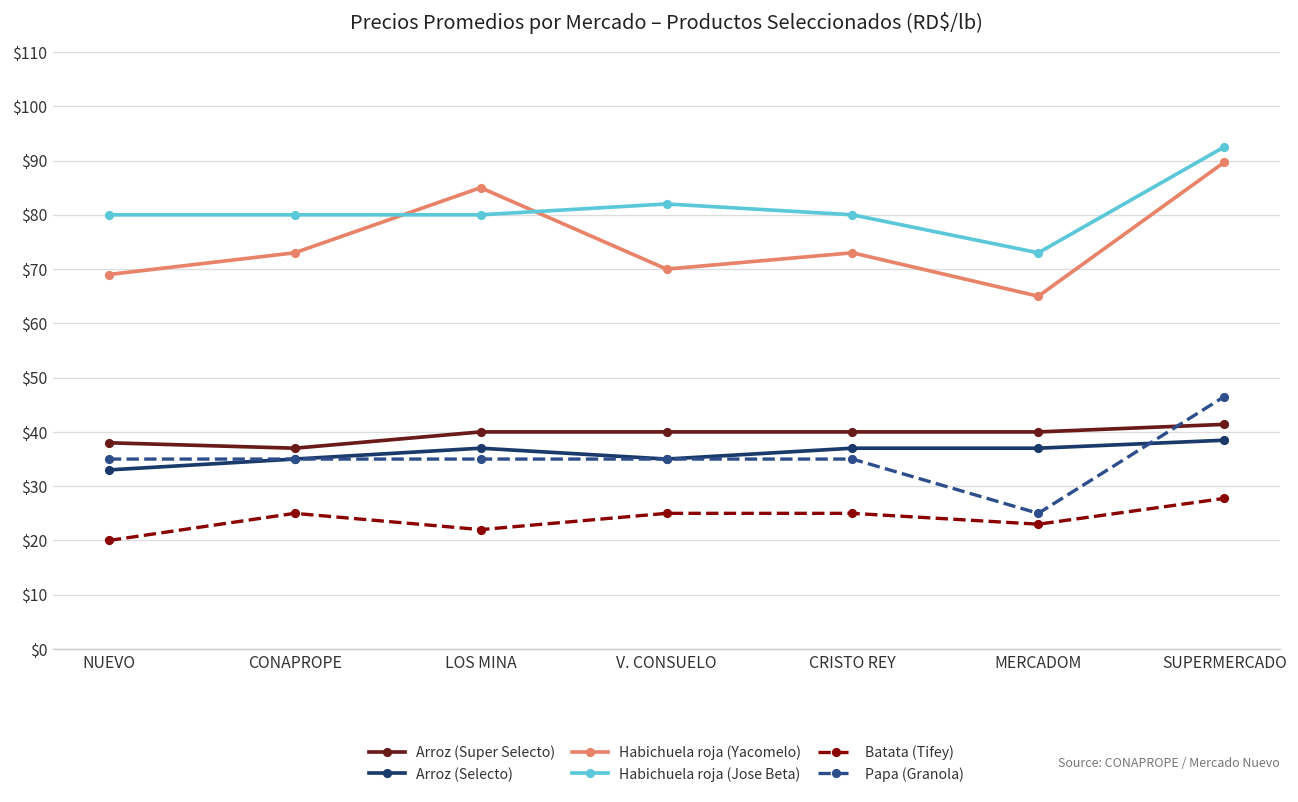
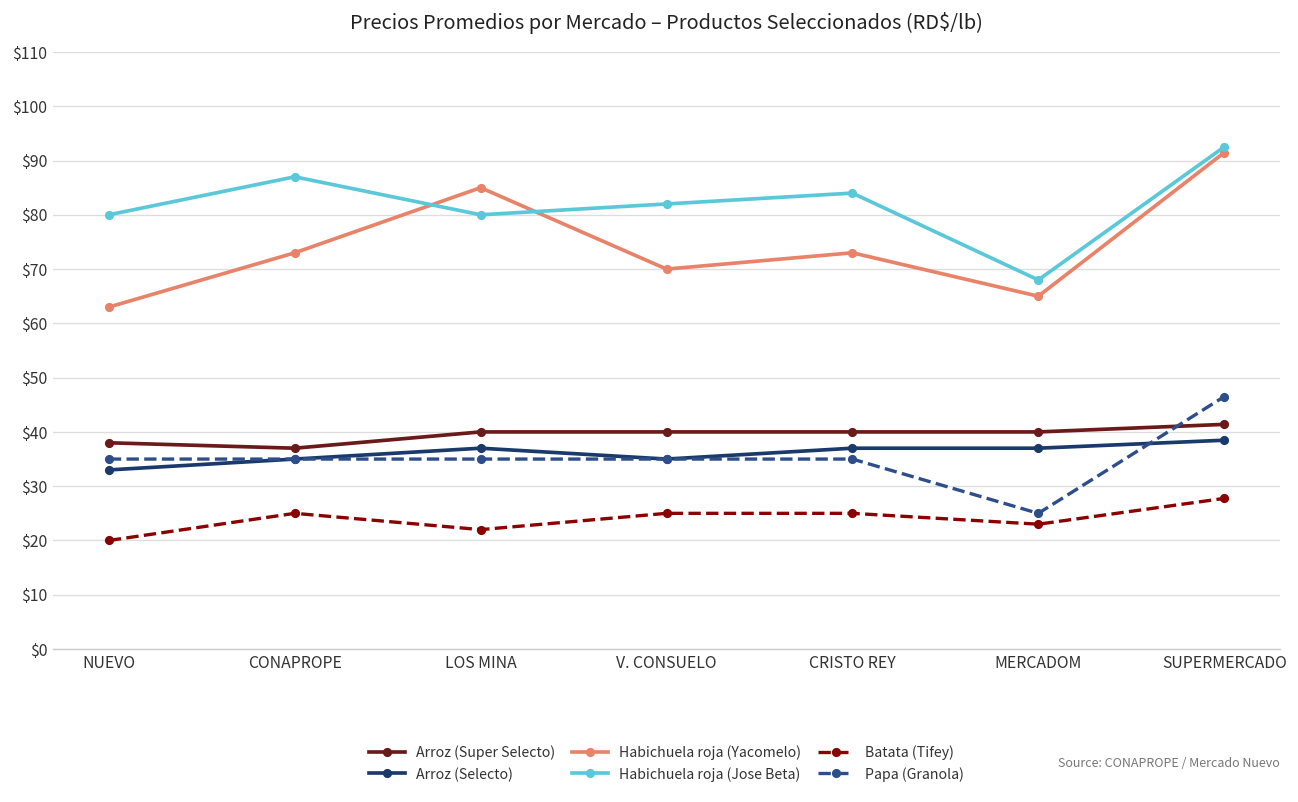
Habichuela roja (Yacomelo), NUEVO: $69 -> $63
Habichuela roja (Jose Beta), CONAPROPE: $80 -> $87
Habichuela roja (Jose Beta), CRISTO REY: $80 -> $84
Habichuela roja (Jose Beta), MERCADOM: $73 -> $68
Habichuela roja (Yacomelo), SUPERMERCADO: $90 -> $91
